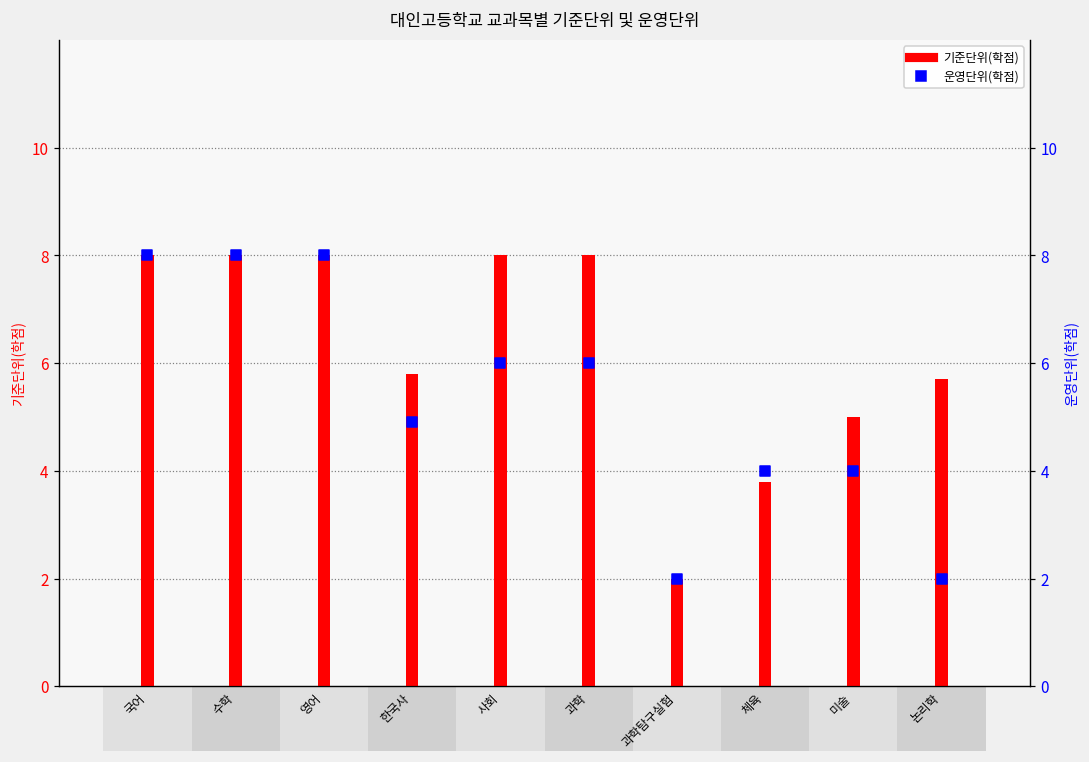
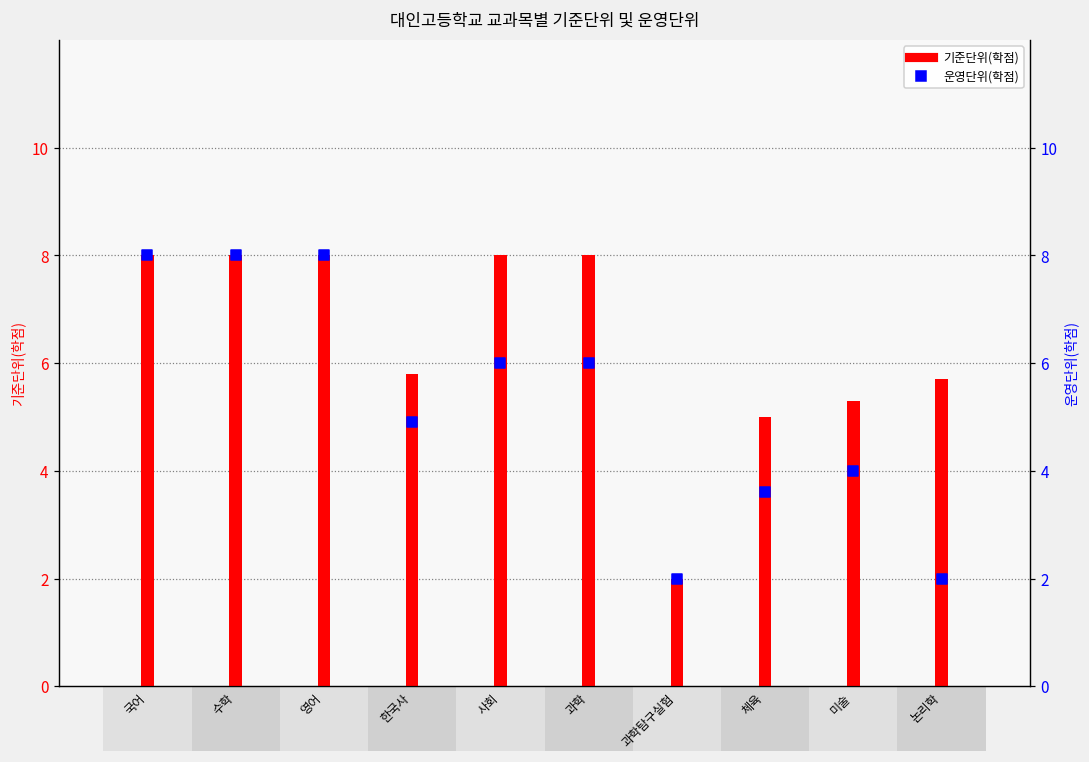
기준단위(학점), 체육: 3.8 -> 5.0
기준단위(학점), 미술: 5.0 -> 5.3
운영단위(학점), 체육: 4.0 -> 3.6
